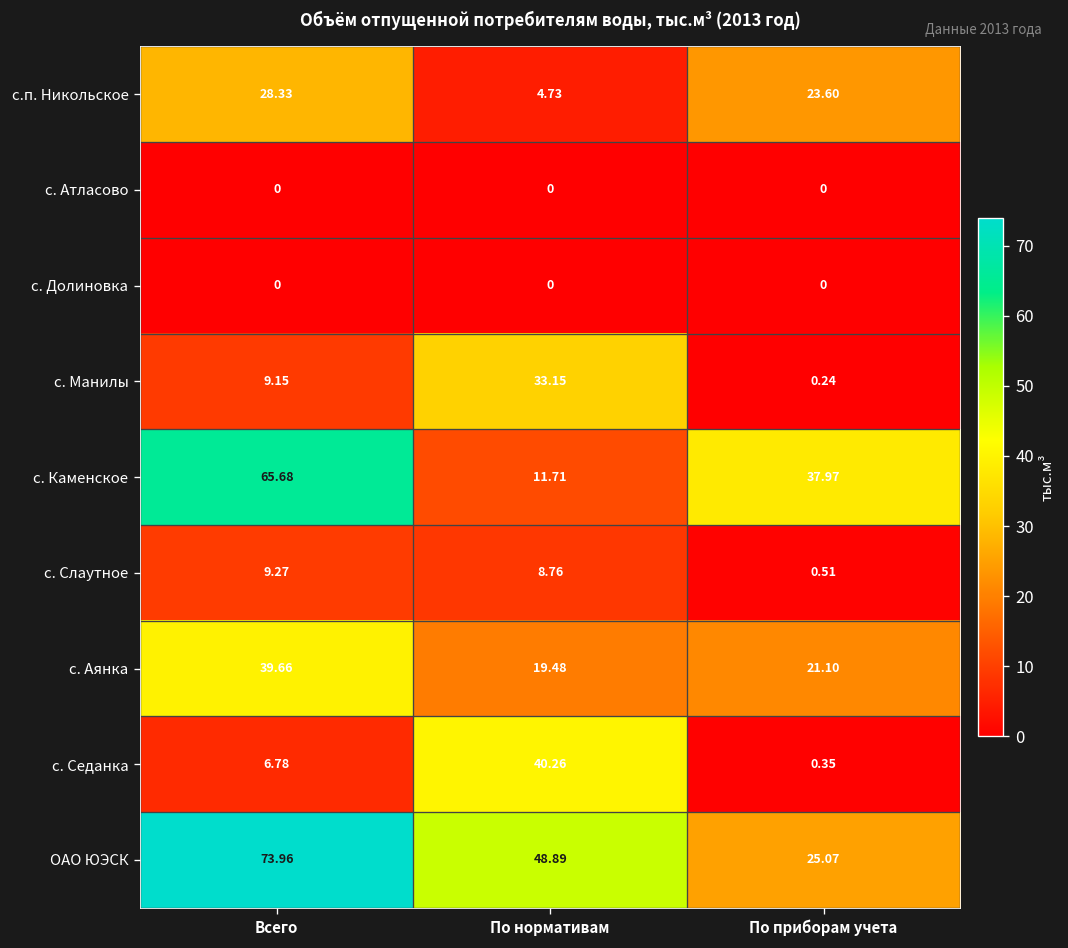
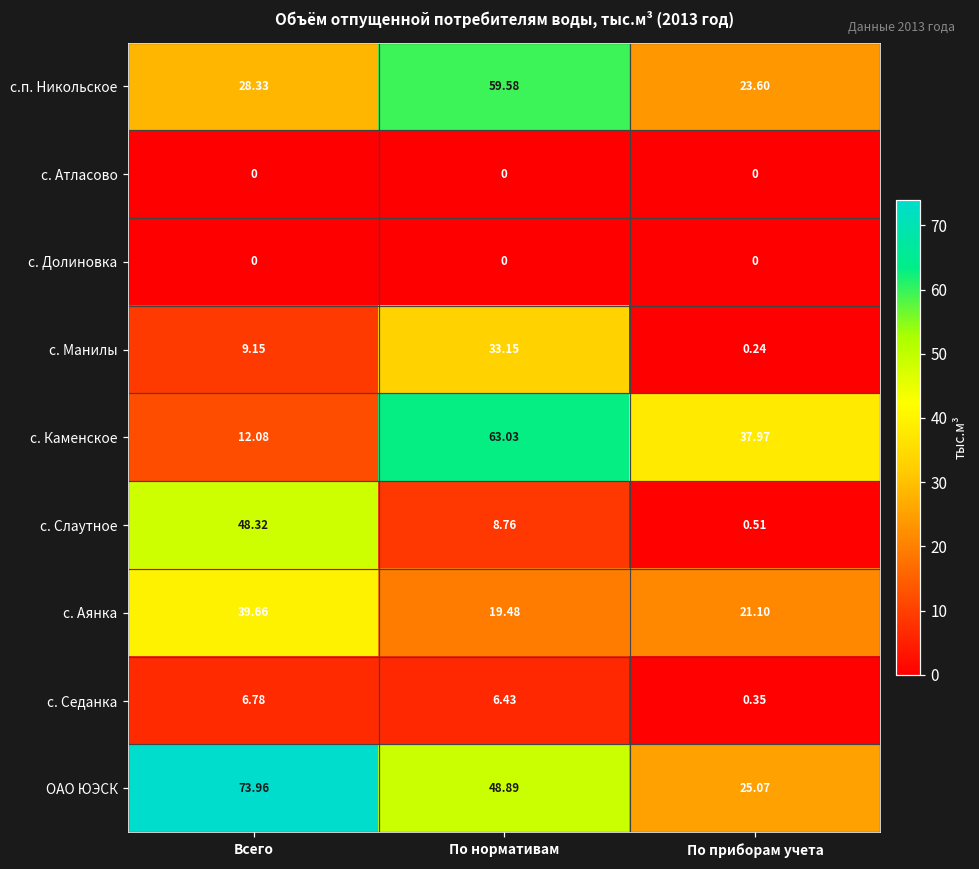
с.п. Никольское, По нормативам: 4.73 -> 59.58
с. Каменское, Всего: 65.68 -> 12.08
с. Каменское, По нормативам: 11.71 -> 63.03
с. Слаутное, Всего: 9.27 -> 48.32
с. Седанка, По нормативам: 40.26 -> 6.43
